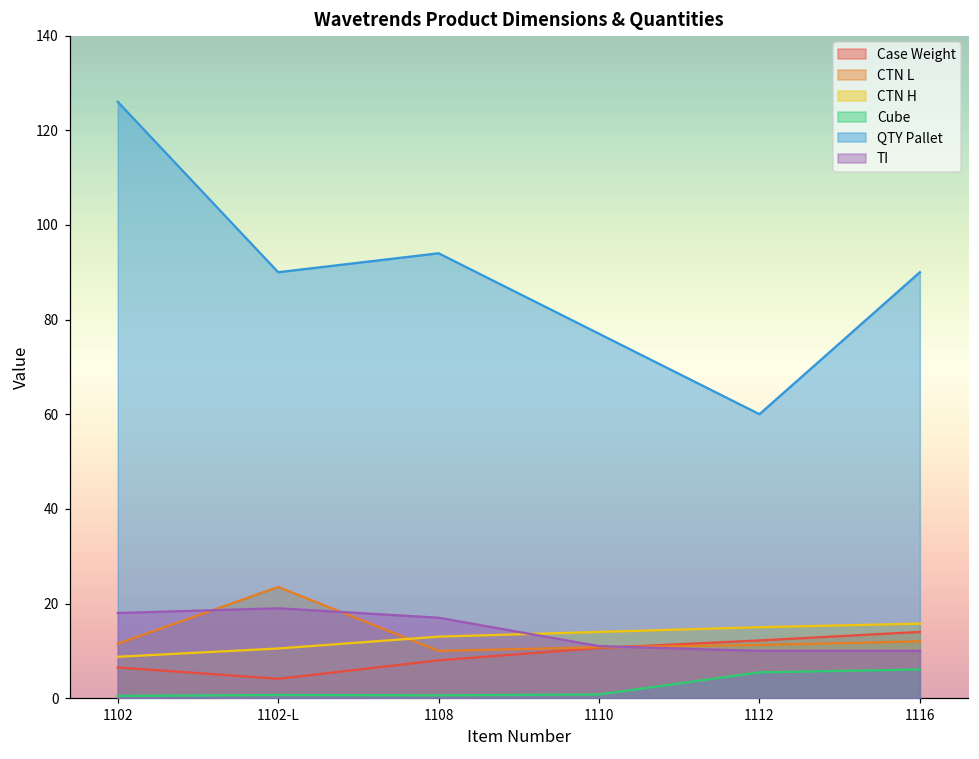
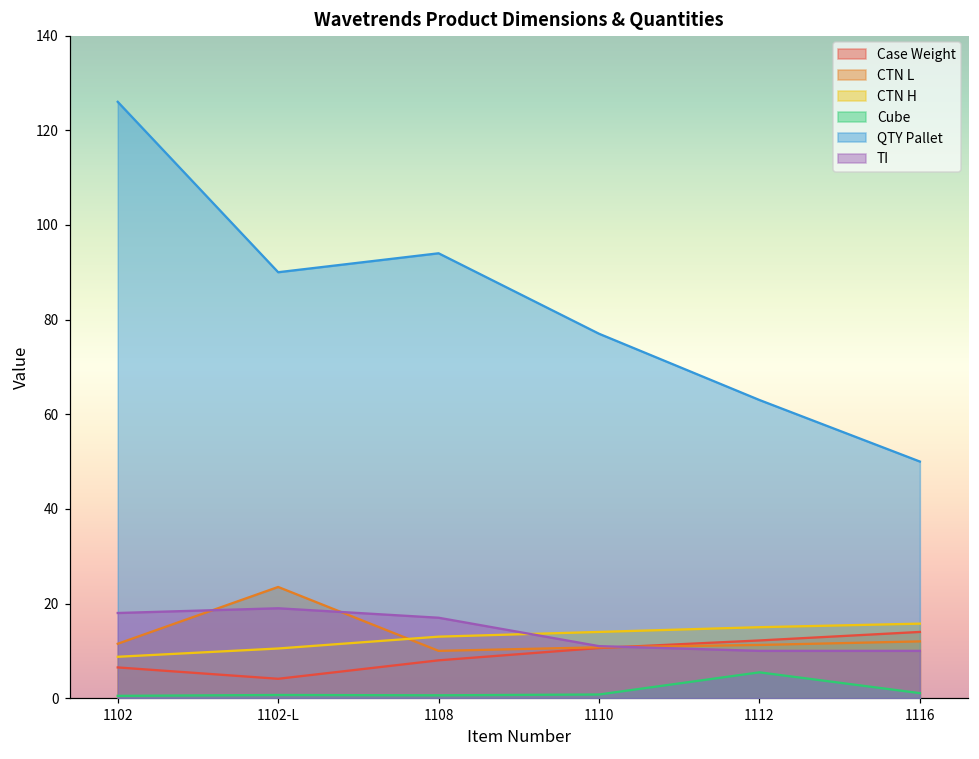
QTY Pallet, 1112: 60 -> 63
Cube, 1116: 6 -> 1
QTY Pallet, 1116: 90 -> 50
